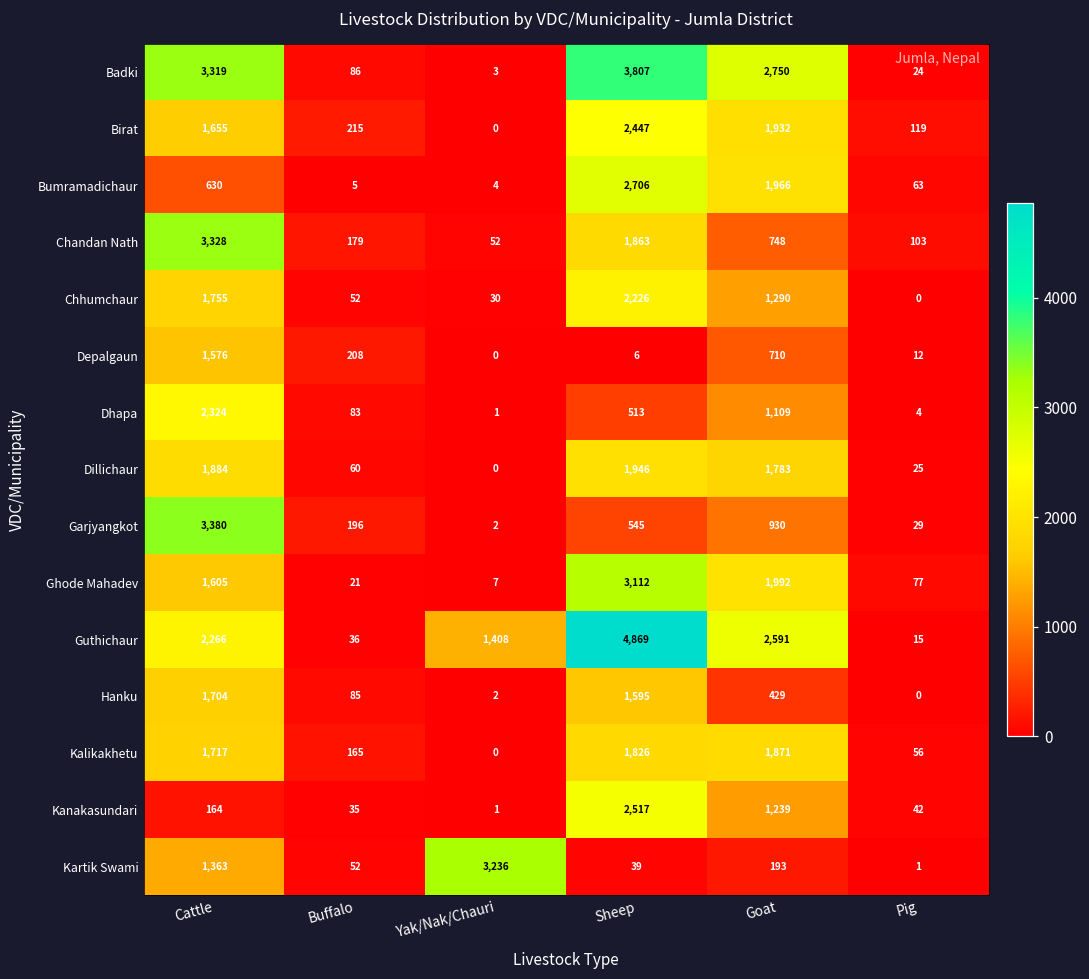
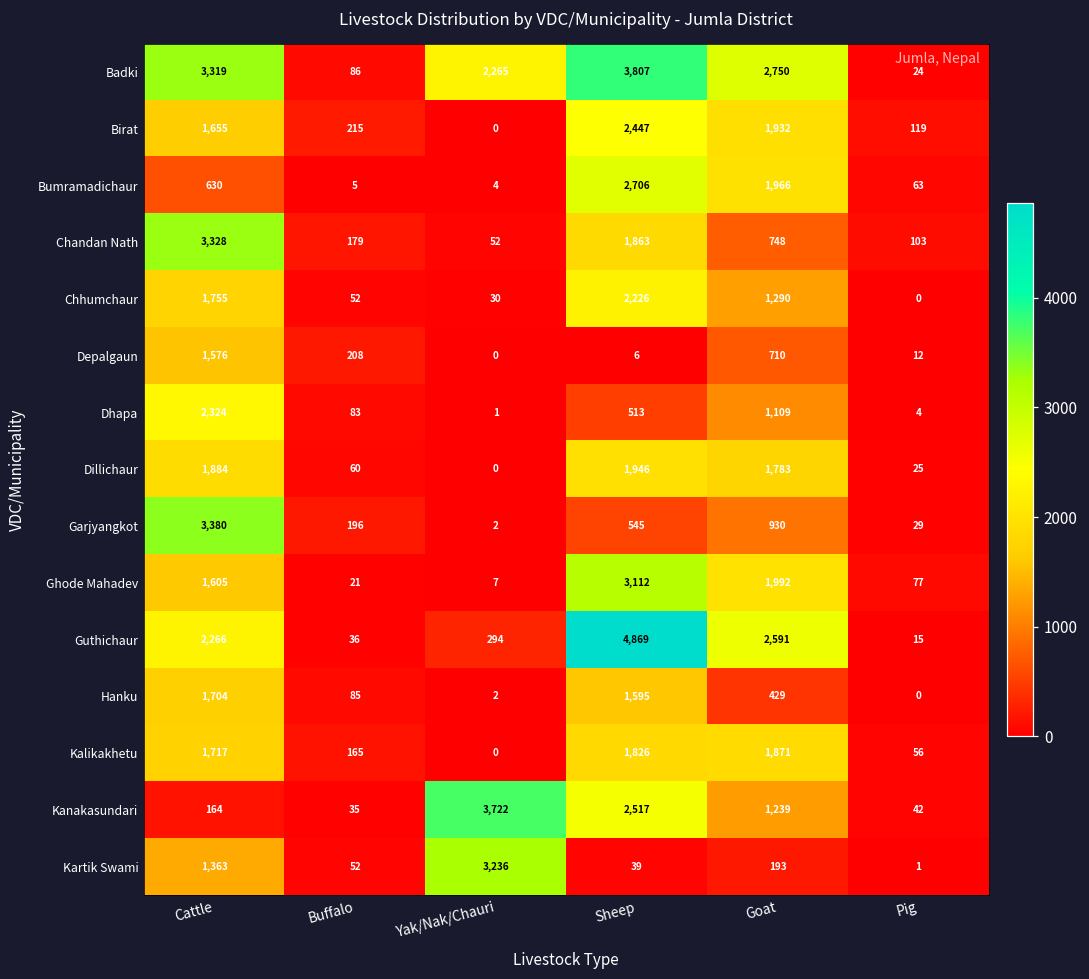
Badki, Yak/Nak/Chauri: 3 -> 2,265
Guthichaur, Yak/Nak/Chauri: 1,408 -> 294
Kanakasundari, Yak/Nak/Chauri: 1 -> 3,722
